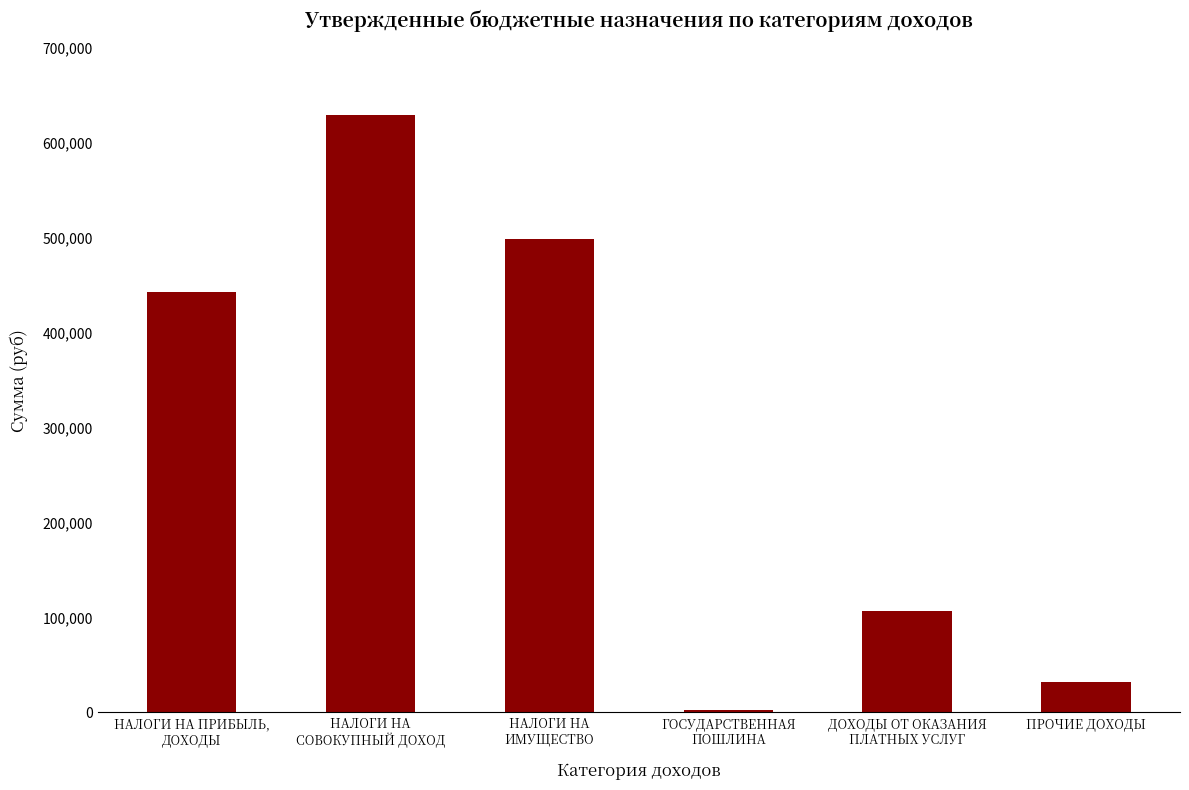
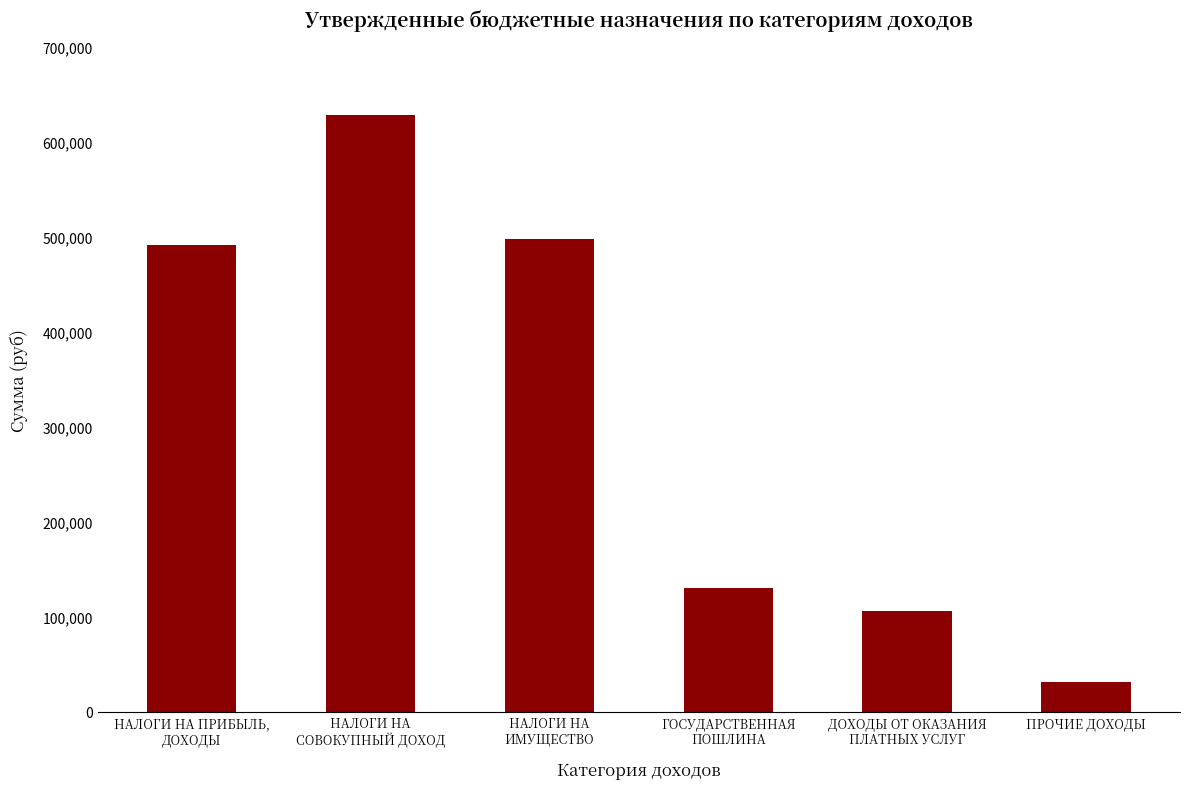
НАЛОГИ НА ПРИБЫЛЬ, ДОХОДЫ: 440,000 -> 490,000
ГОСУДАРСТВЕННАЯ ПОШЛИНА: 0 -> 130,000
